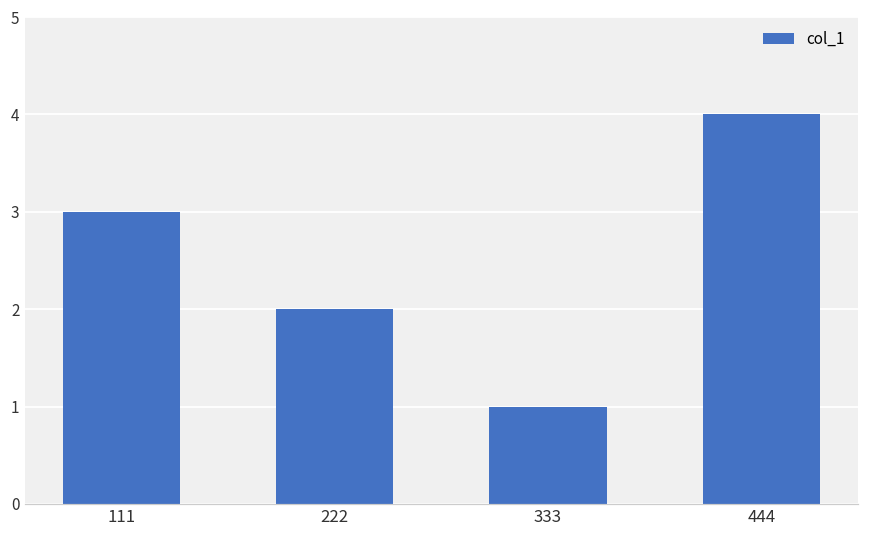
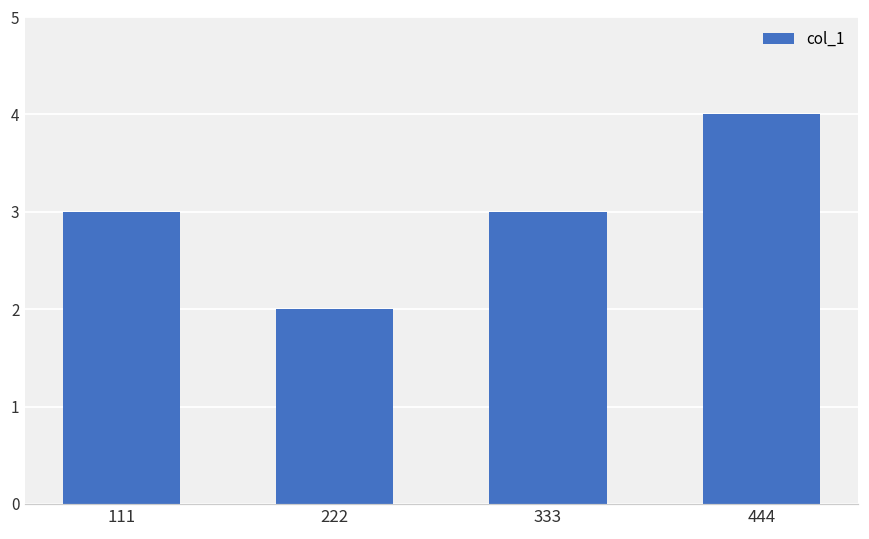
333: 1 -> 3
